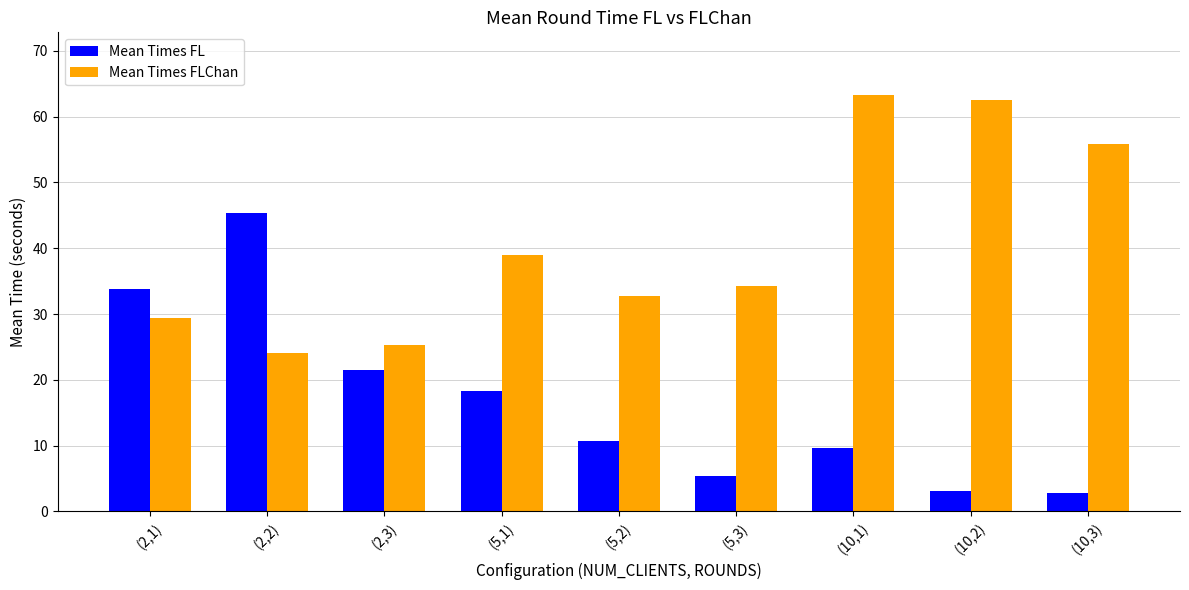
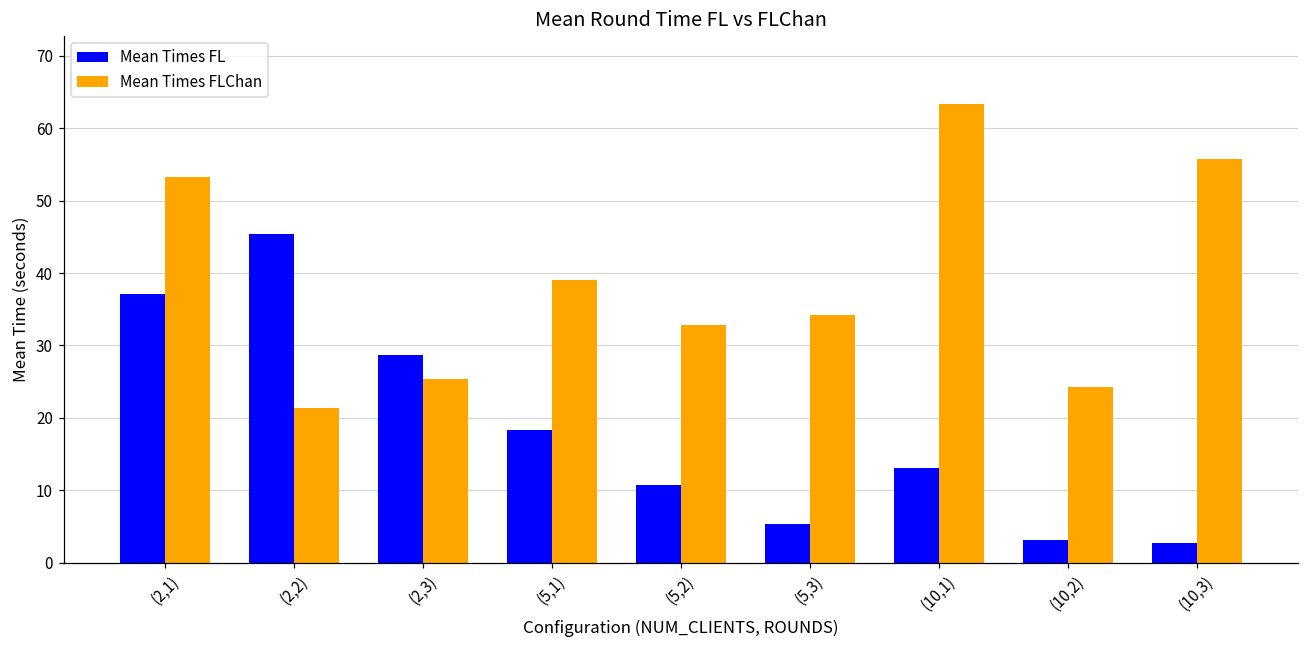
Mean Times FL, (2,1): 34 -> 37
Mean Times FLChan, (2,1): 29 -> 53
Mean Times FLChan, (2,2): 24 -> 21
Mean Times FL, (2,3): 22 -> 29
Mean Times FL, (10,1): 10 -> 13
Mean Times FLChan, (10,2): 63 -> 24
